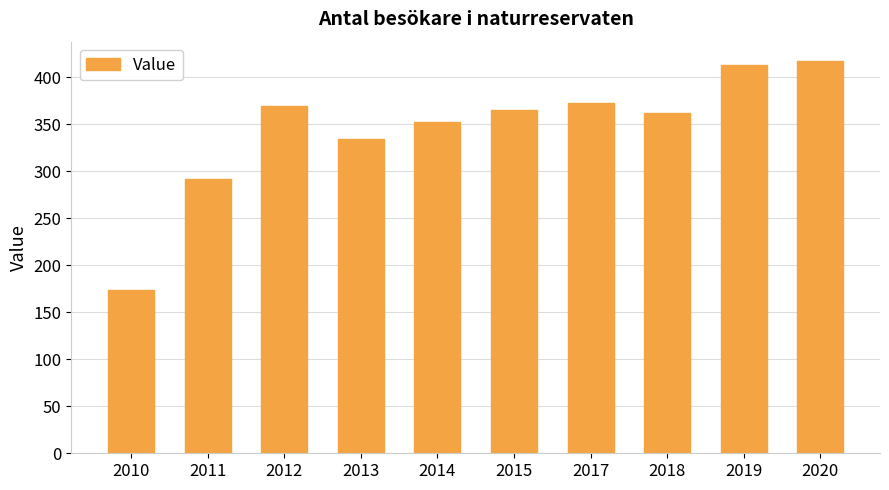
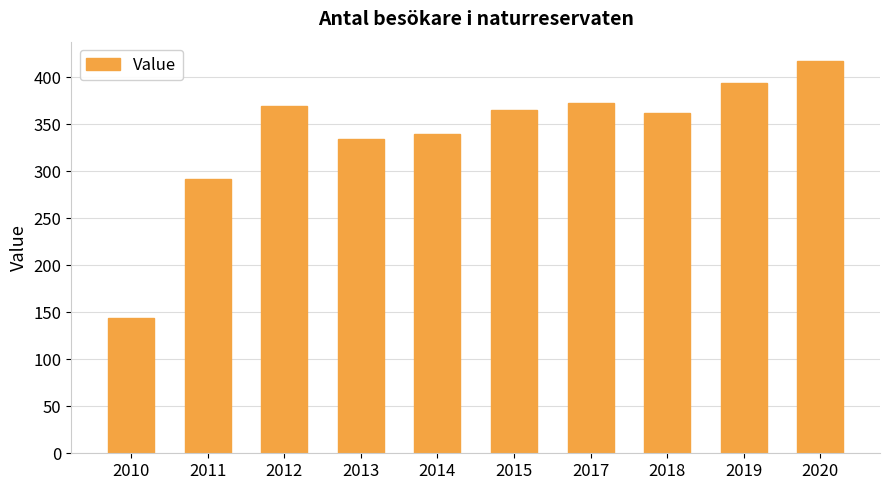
2010: 170 -> 140
2014: 350 -> 340
2019: 410 -> 390
